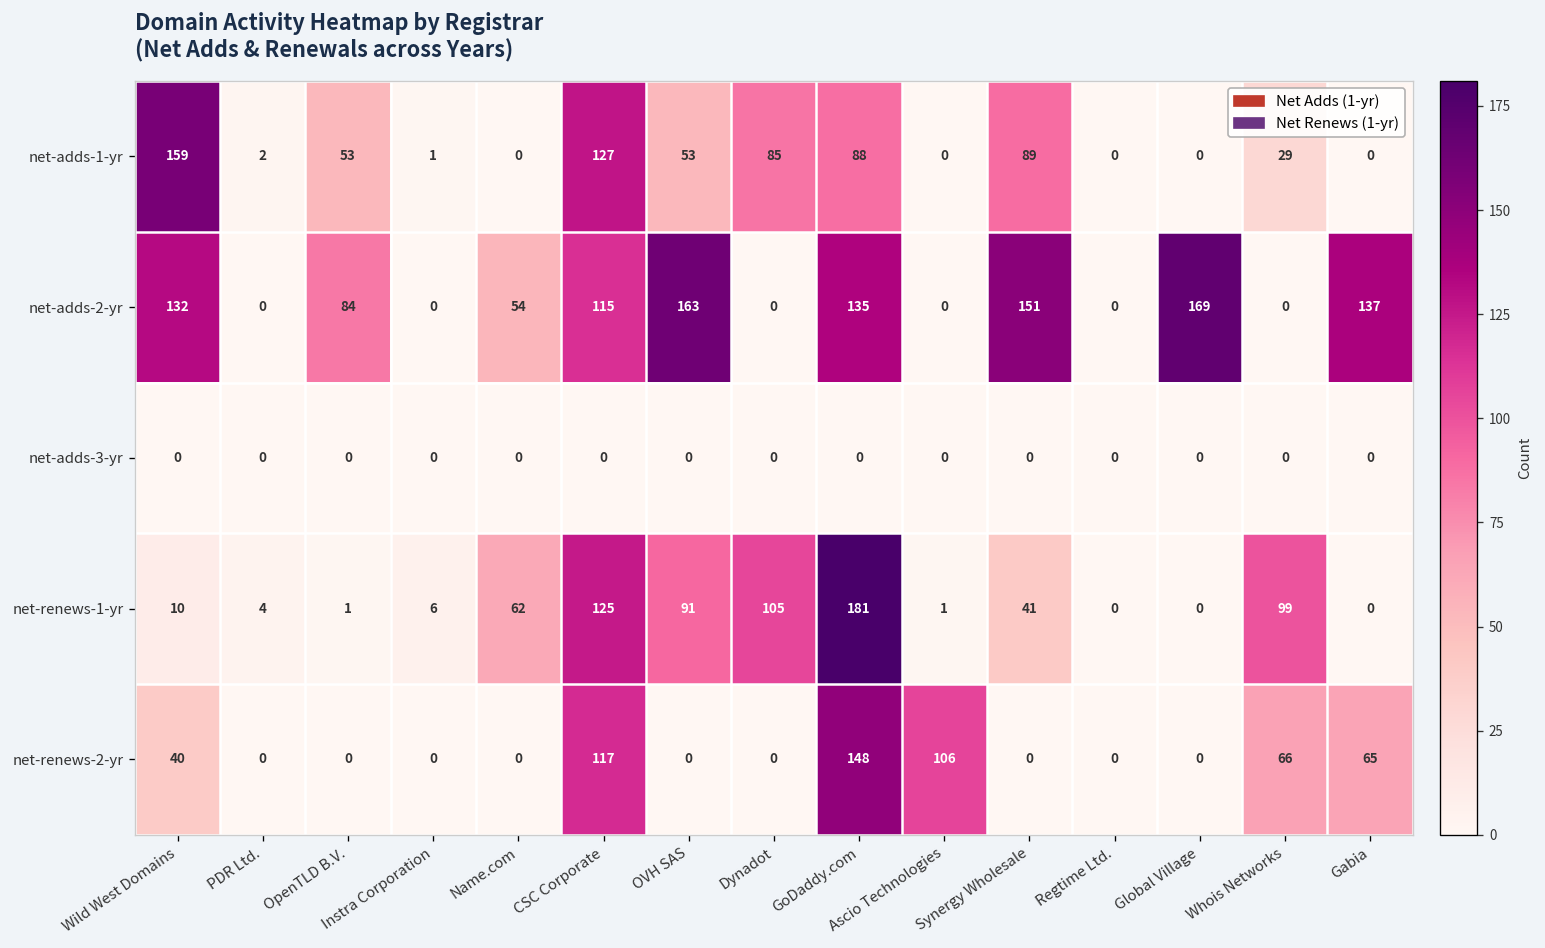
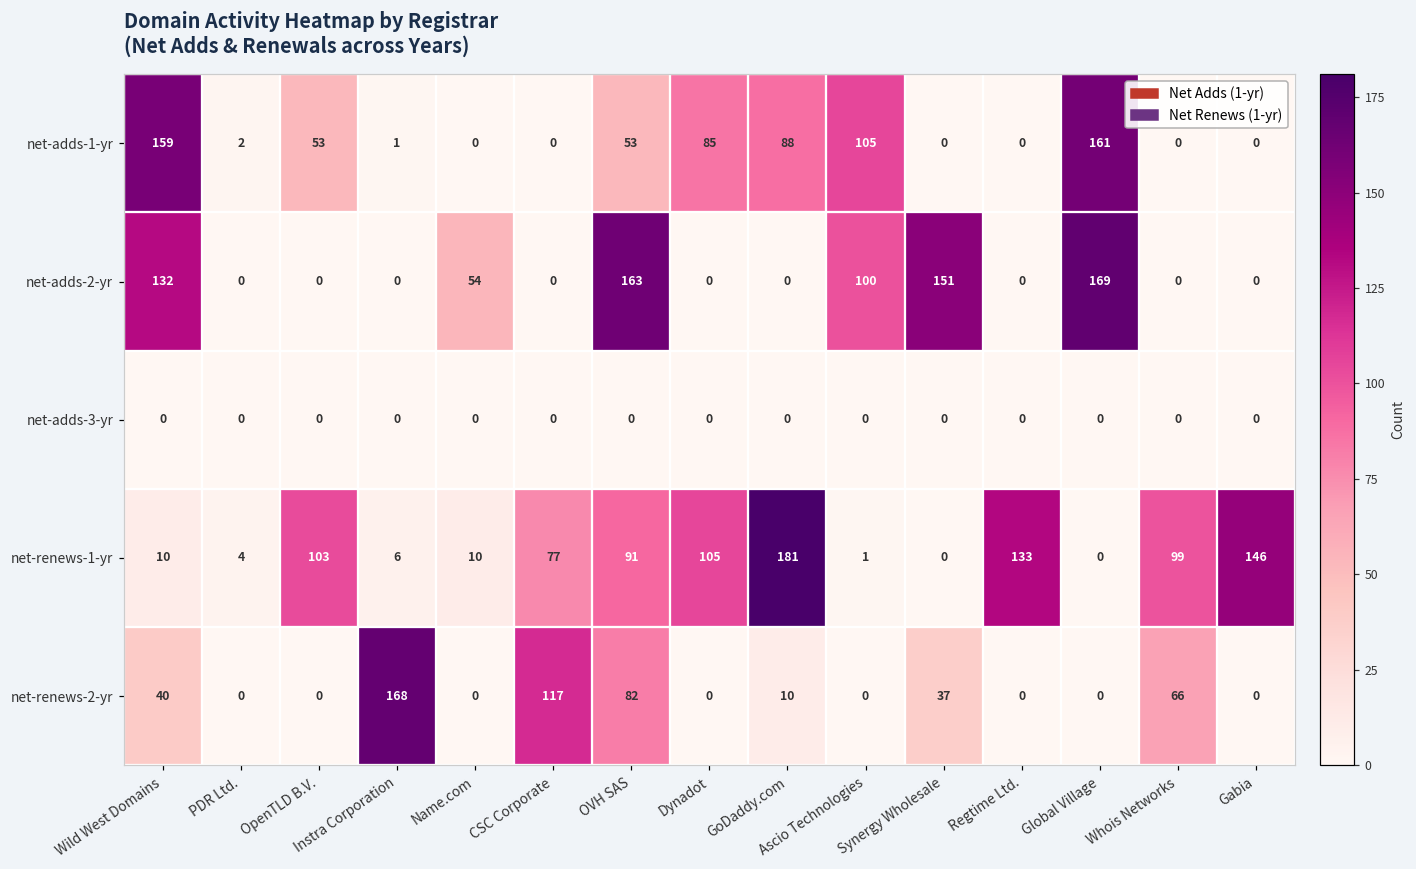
net-adds-1-yr, CSC Corporate: 127 -> 0
net-adds-1-yr, Ascio Technologies: 0 -> 105
net-adds-1-yr, Synergy Wholesale: 89 -> 0
net-adds-1-yr, Global Village: 0 -> 161
net-adds-1-yr, Whois Networks: 29 -> 0
net-adds-2-yr, OpenTLD B.V.: 84 -> 0
net-adds-2-yr, CSC Corporate: 115 -> 0
net-adds-2-yr, GoDaddy.com: 135 -> 0
net-adds-2-yr, Ascio Technologies: 0 -> 100
net-adds-2-yr, Gabia: 137 -> 0
net-renews-1-yr, OpenTLD B.V.: 1 -> 103
net-renews-1-yr, Name.com: 62 -> 10
net-renews-1-yr, CSC Corporate: 125 -> 77
net-renews-1-yr, Synergy Wholesale: 41 -> 0
net-renews-1-yr, Regtime Ltd.: 0 -> 133
net-renews-1-yr, Gabia: 0 -> 146
net-renews-2-yr, Instra Corporation: 0 -> 168
net-renews-2-yr, OVH SAS: 0 -> 82
net-renews-2-yr, GoDaddy.com: 148 -> 10
net-renews-2-yr, Ascio Technologies: 106 -> 0
net-renews-2-yr, Synergy Wholesale: 0 -> 37
net-renews-2-yr, Gabia: 65 -> 0
